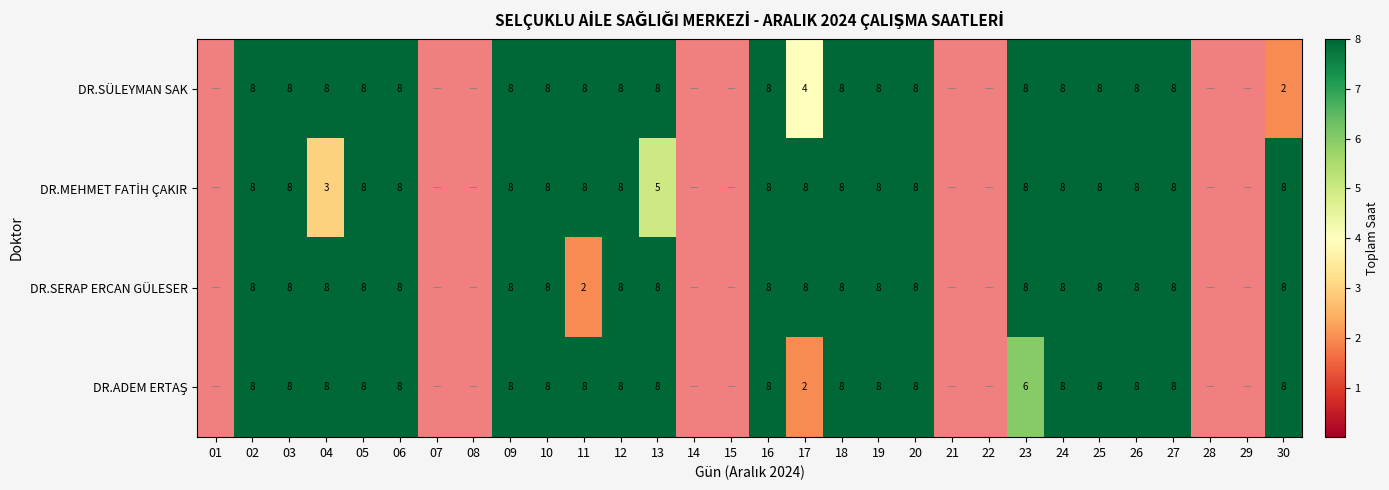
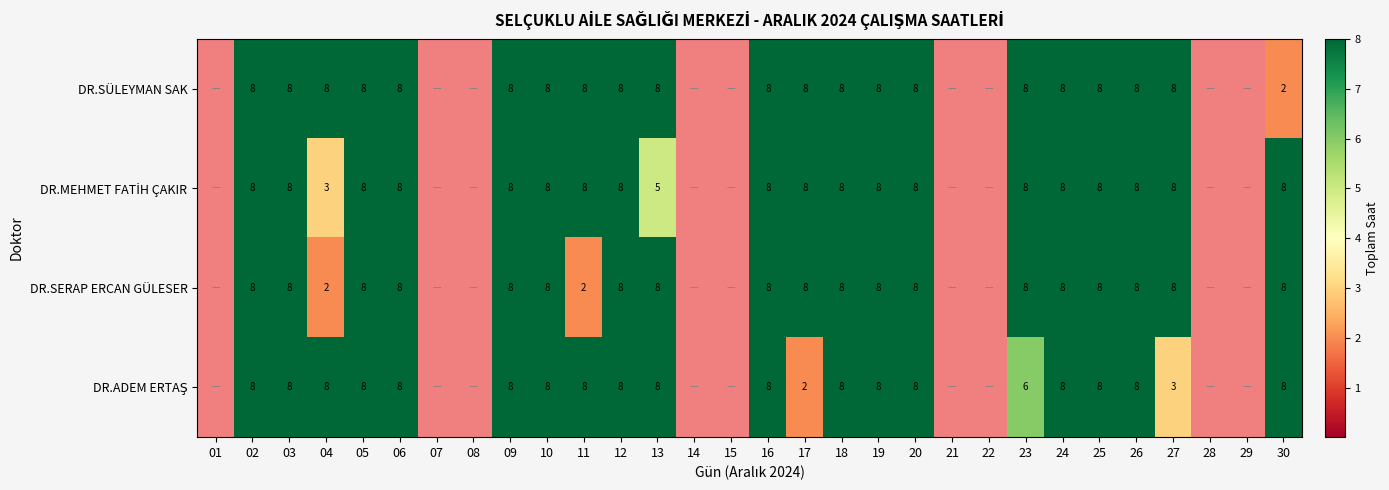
DR.SÜLEYMAN SAK, 17: 4 -> 8
DR.SERAP ERCAN GÜLESER, 04: 8 -> 2
DR.ADEM ERTAŞ, 27: 8 -> 3
